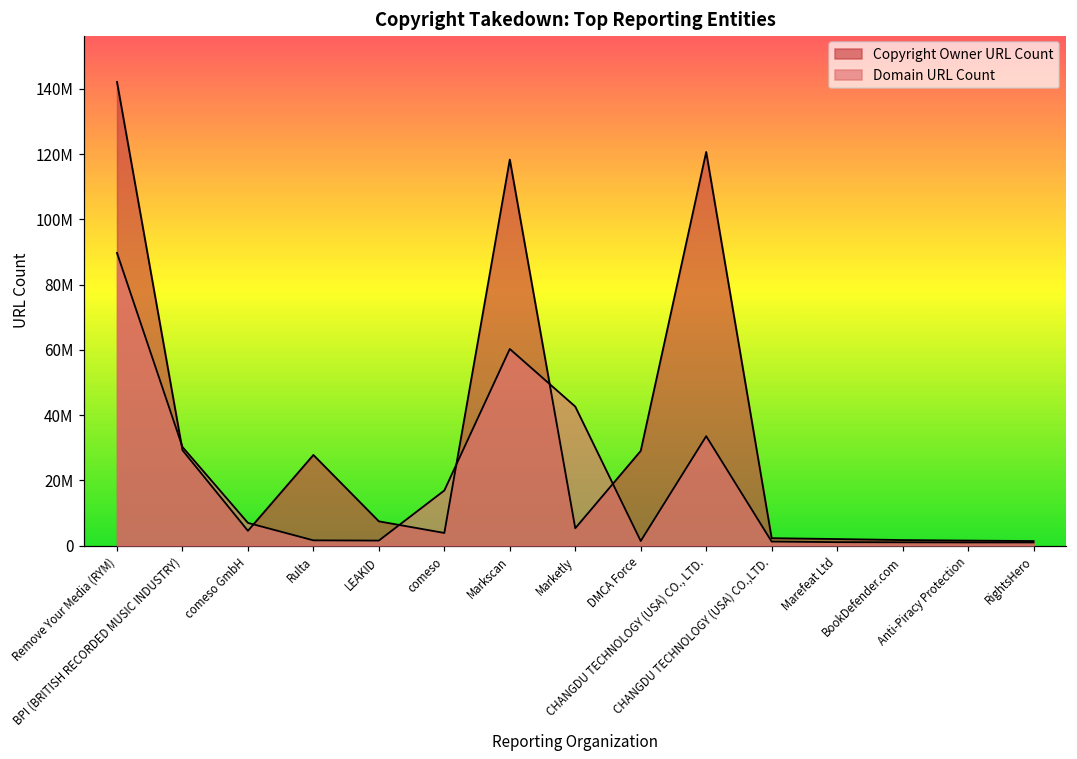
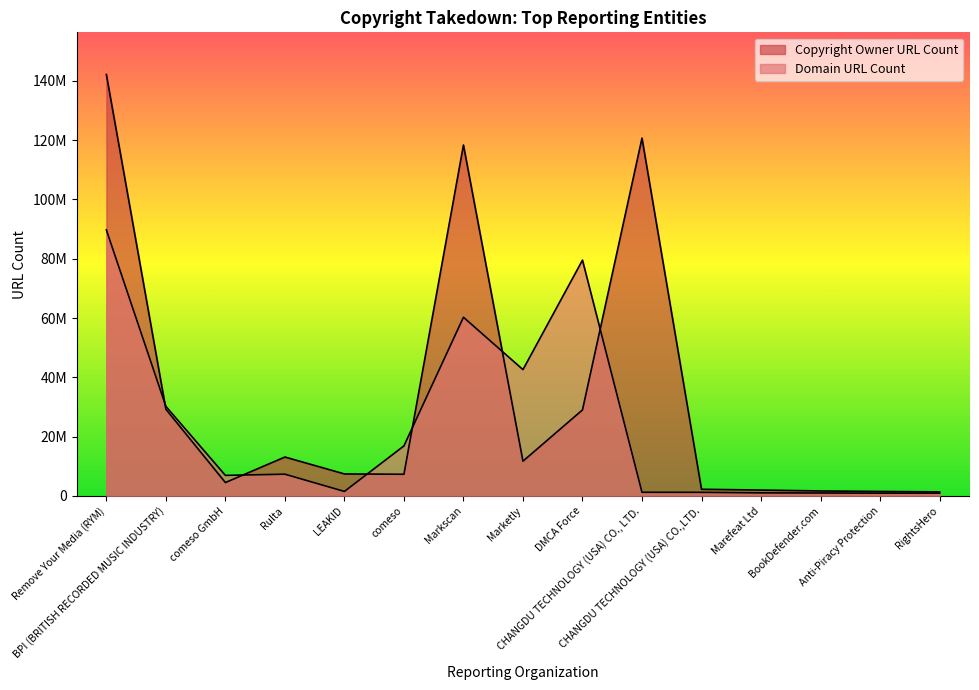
Copyright Owner URL Count, Rulta: 28000000 -> 13000000
Domain URL Count, Rulta: 2000000 -> 7000000
Copyright Owner URL Count, comeso: 4000000 -> 7000000
Copyright Owner URL Count, Marketly: 5000000 -> 12000000
Domain URL Count, DMCA Force: 1000000 -> 80000000
Domain URL Count, CHANGDU TECHNOLOGY (USA) CO., LTD.: 34000000 -> 1000000
